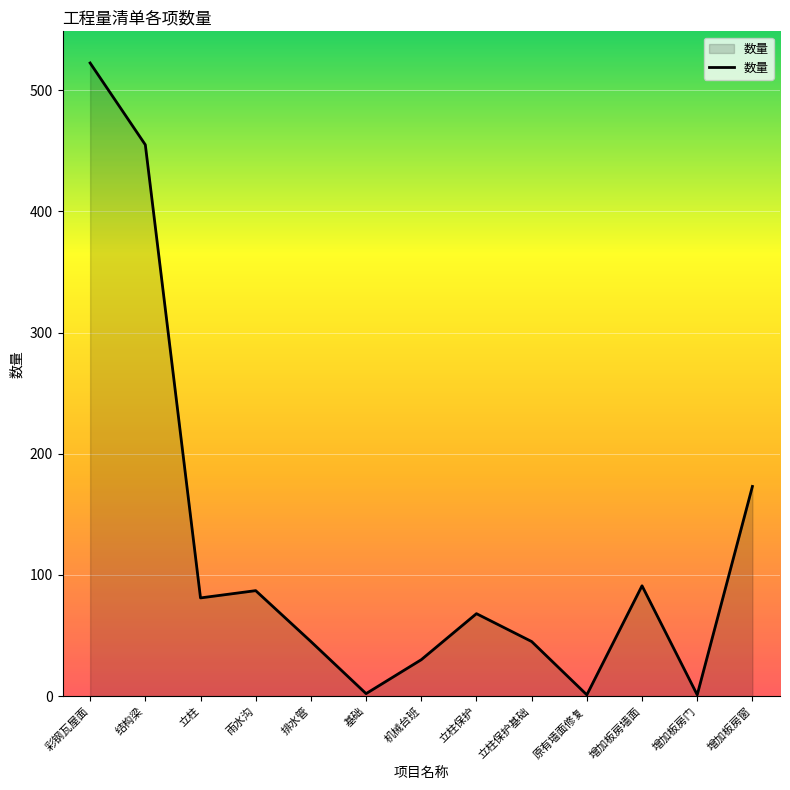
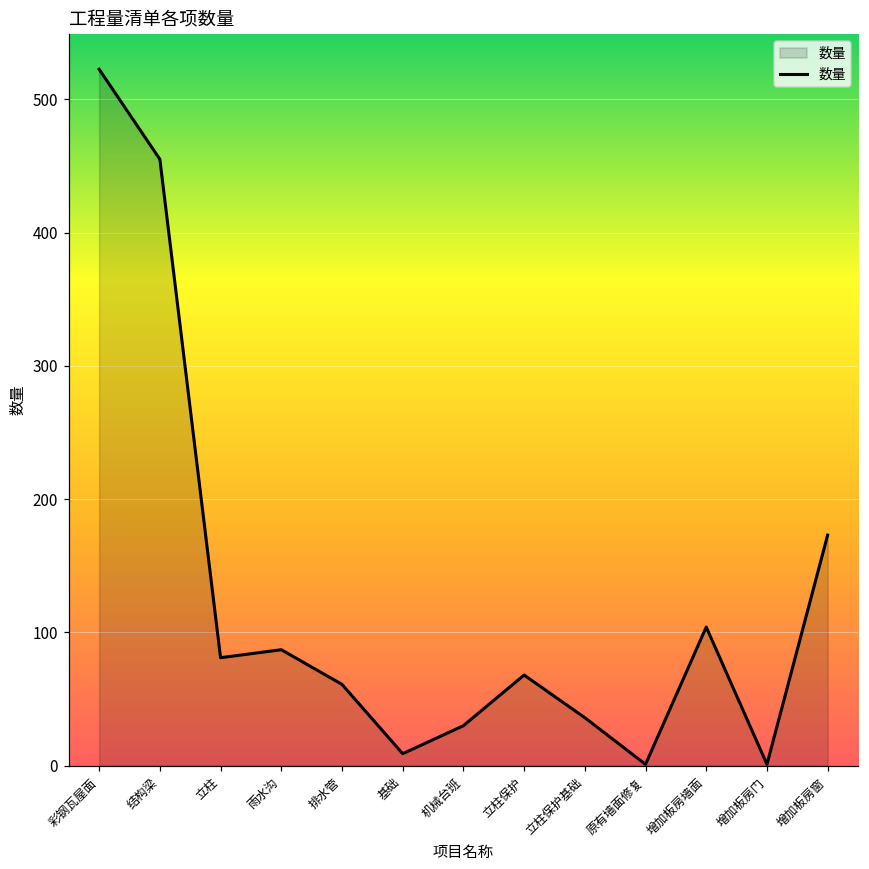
排水管: 45 -> 61
基础: 2 -> 9
立柱保护基础: 45 -> 36
增加板房墙面: 91 -> 104
